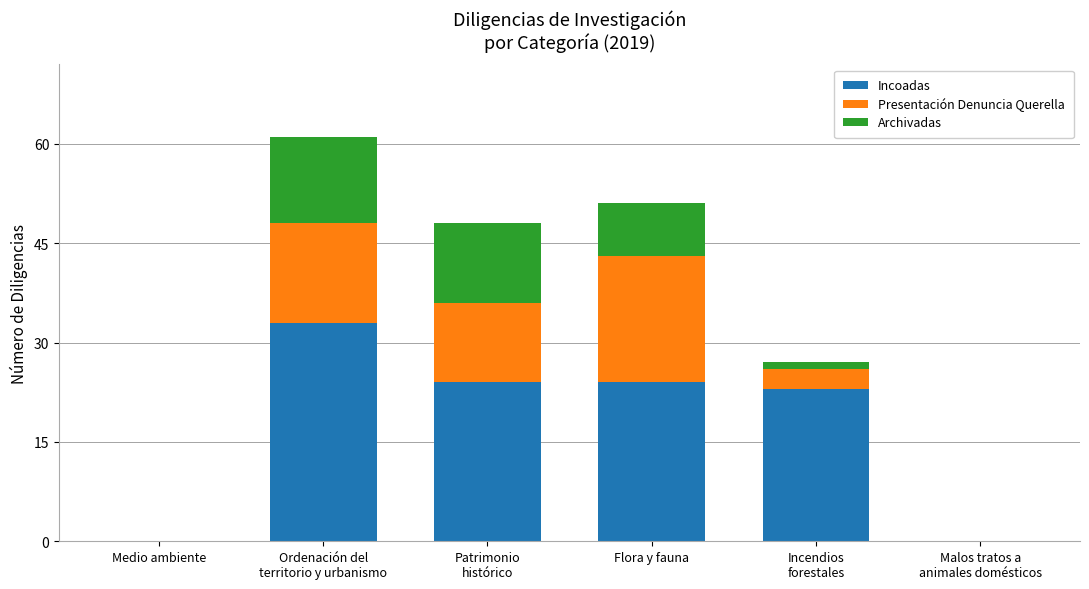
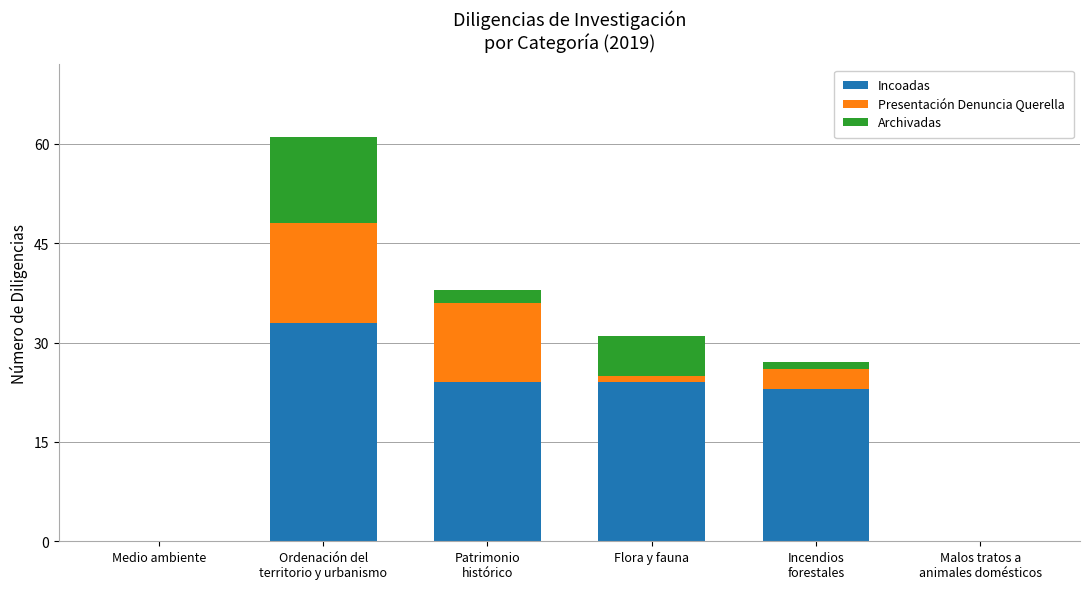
Archivadas, Patrimonio histórico: 12 -> 2
Presentación Denuncia Querella, Flora y fauna: 19 -> 1
Archivadas, Flora y fauna: 8 -> 6
